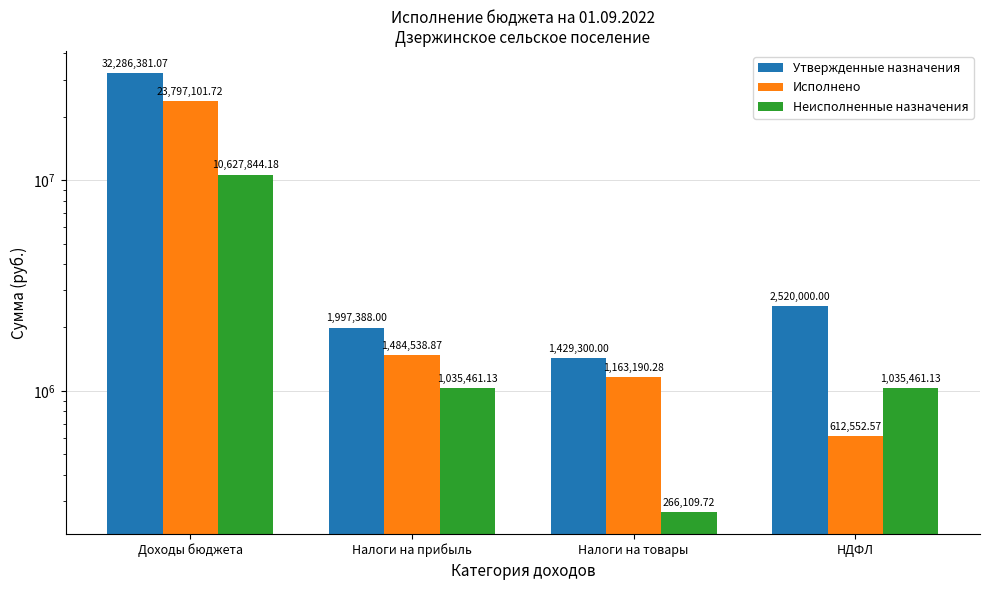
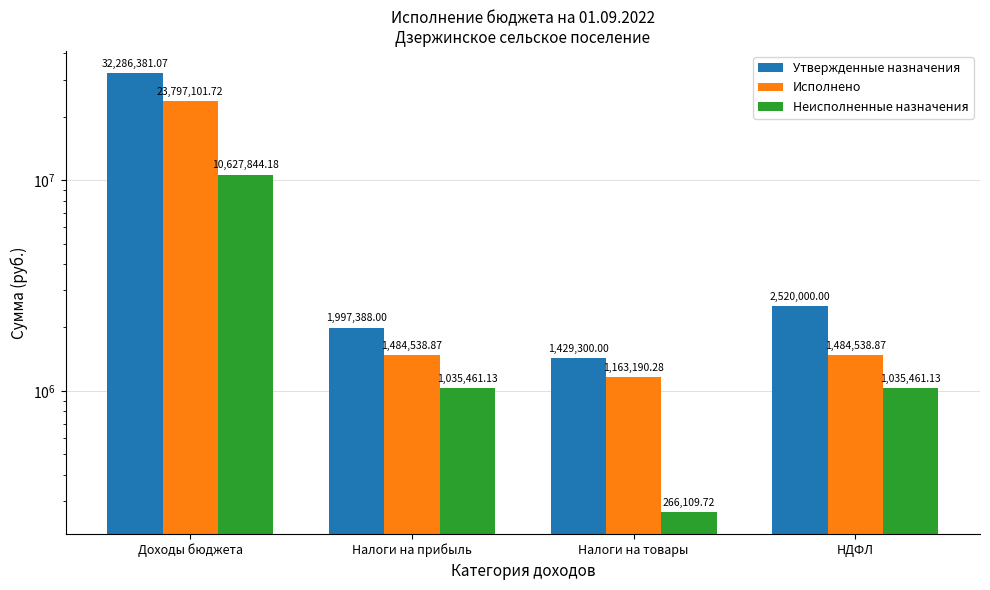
Исполнено, НДФЛ: 612,552.57 -> 1,484,538.87
